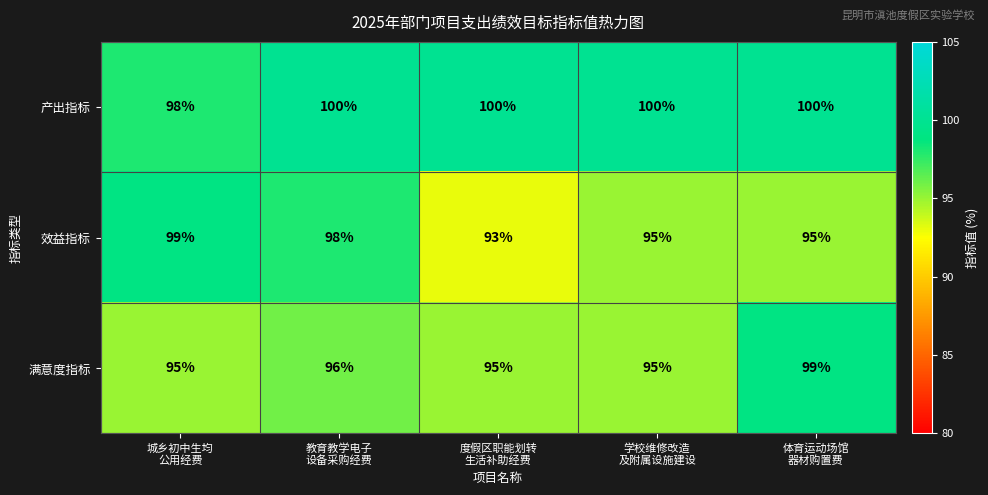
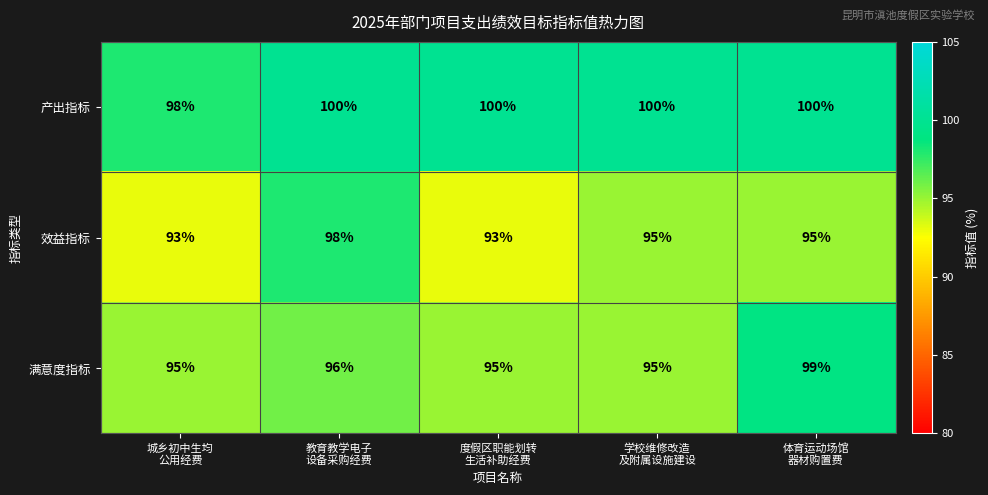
效益指标, 城乡初中生均 公用经费: 99% -> 93%
